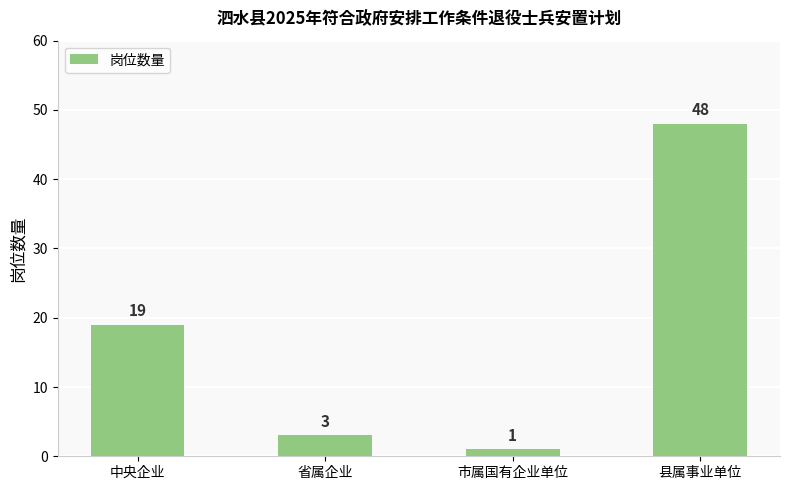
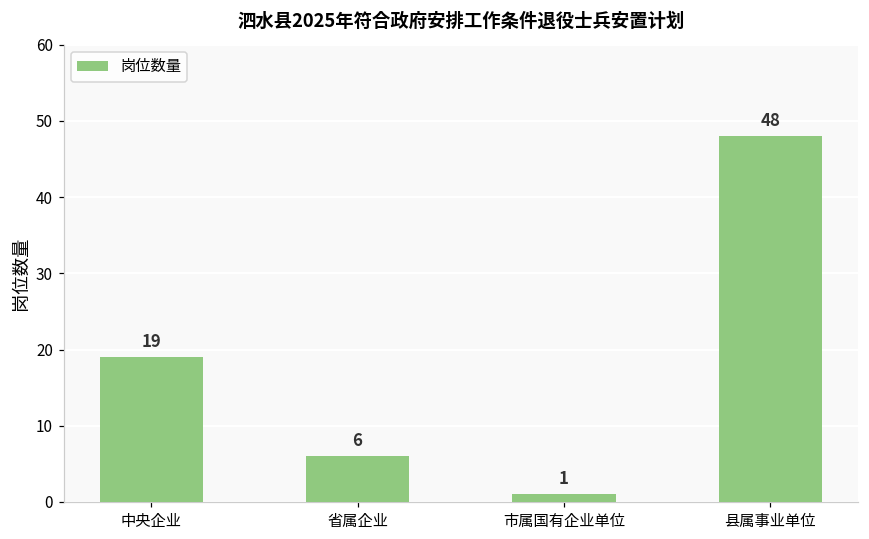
省属企业: 3 -> 6
